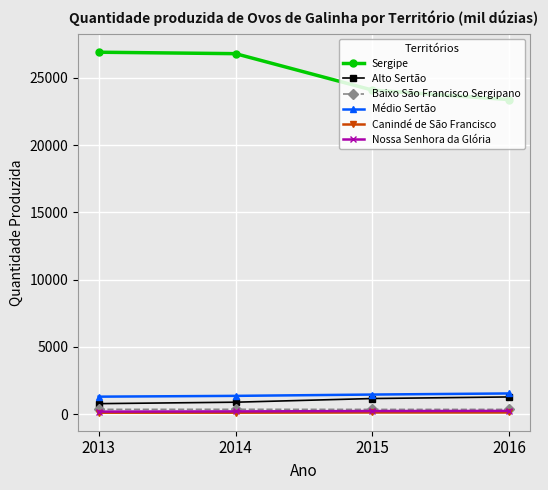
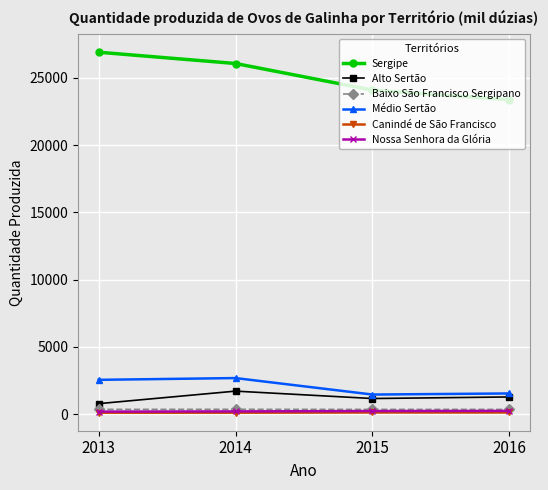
Médio Sertão, 2013: 1300 -> 2500
Sergipe, 2014: 26800 -> 26100
Alto Sertão, 2014: 900 -> 1700
Médio Sertão, 2014: 1300 -> 2700
